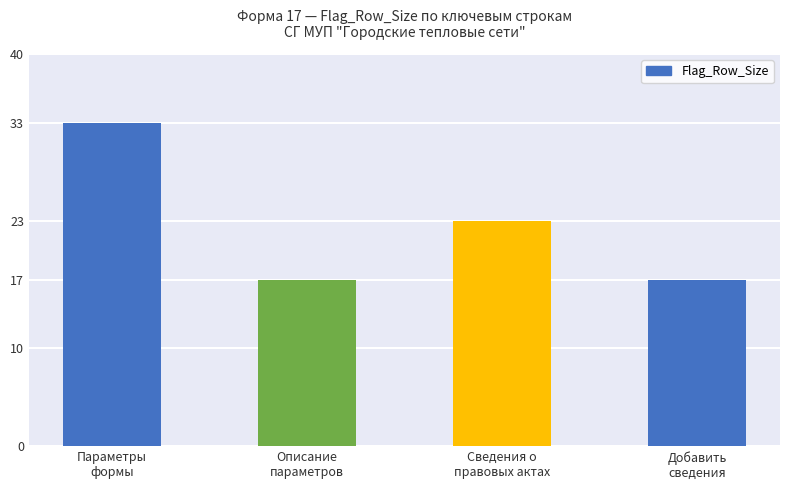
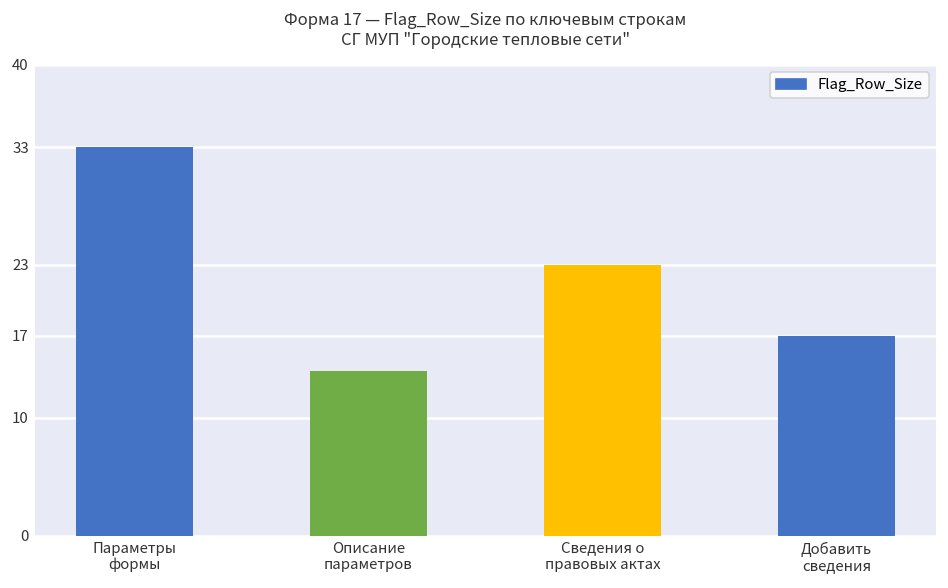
Описание параметров: 17 -> 14
